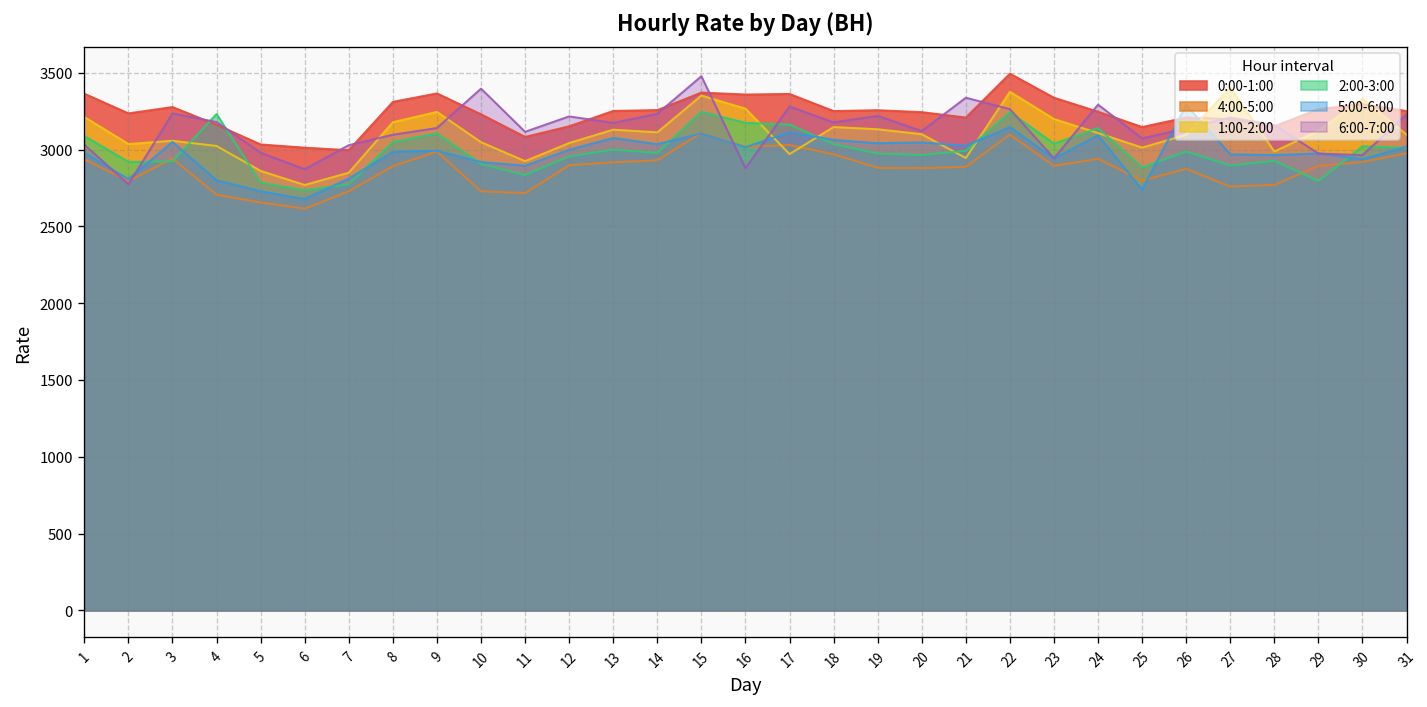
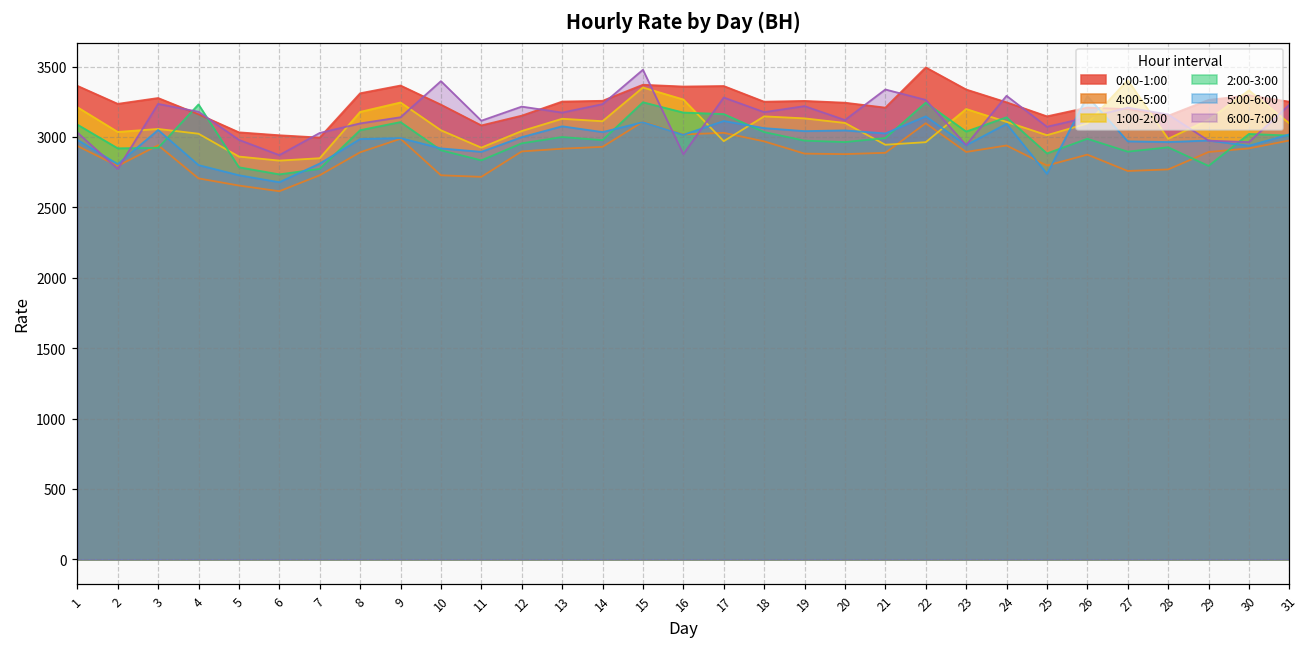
1:00-2:00, 6: 2770 -> 2830
1:00-2:00, 22: 3380 -> 2960
